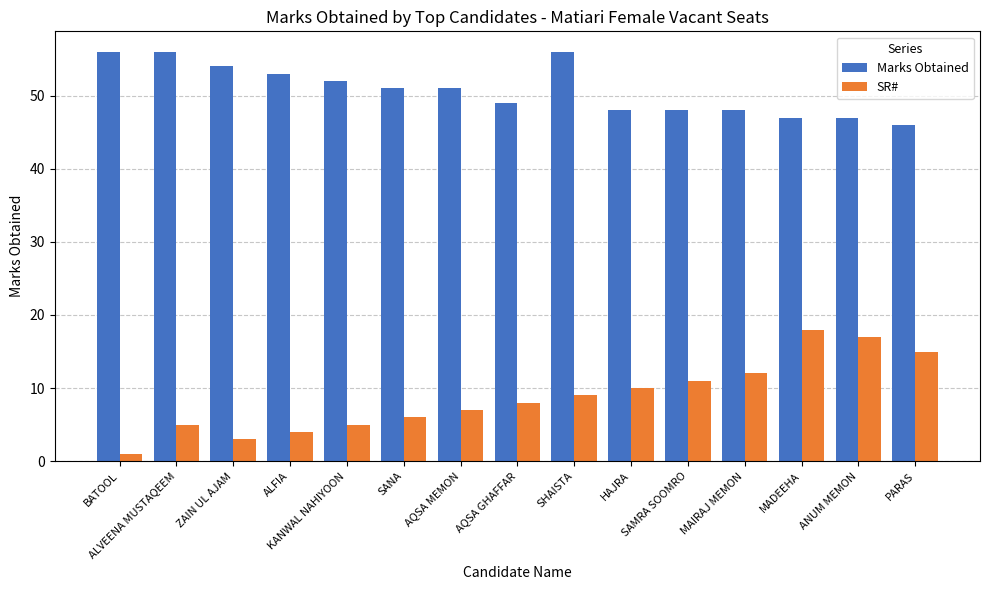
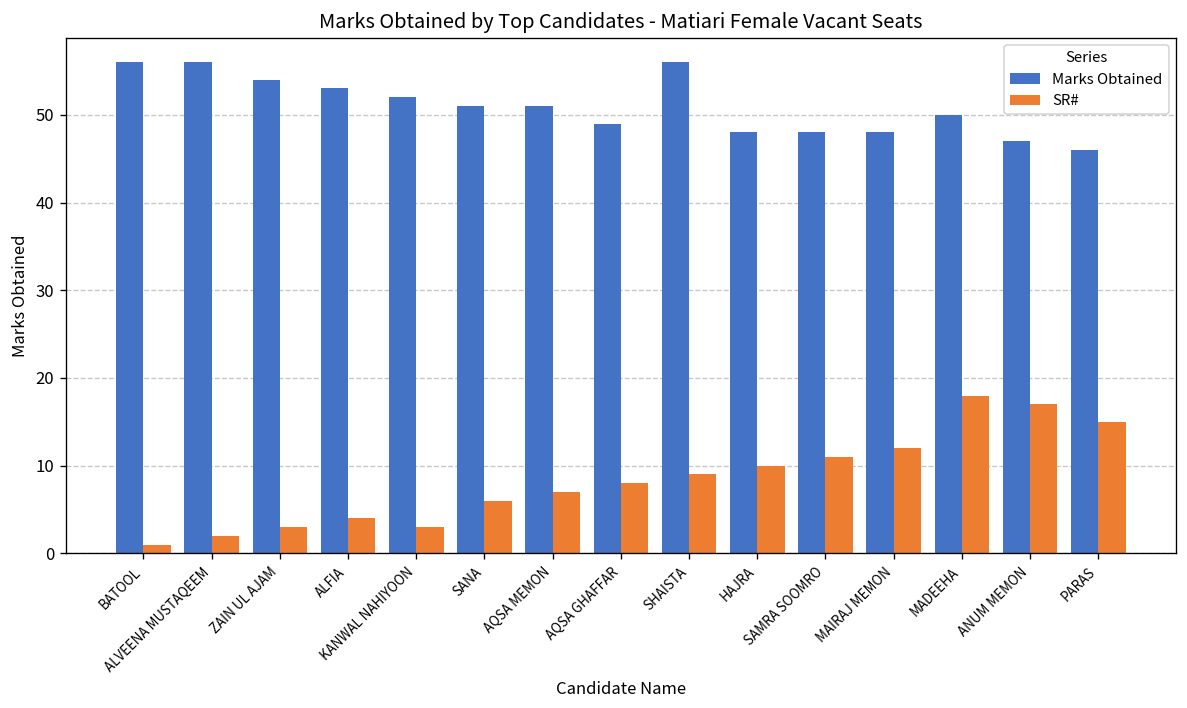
SR#, ALVEENA MUSTAQEEM: 5 -> 2
SR#, KANWAL NAHIYOON: 5 -> 3
Marks Obtained, MADEEHA: 47 -> 50
